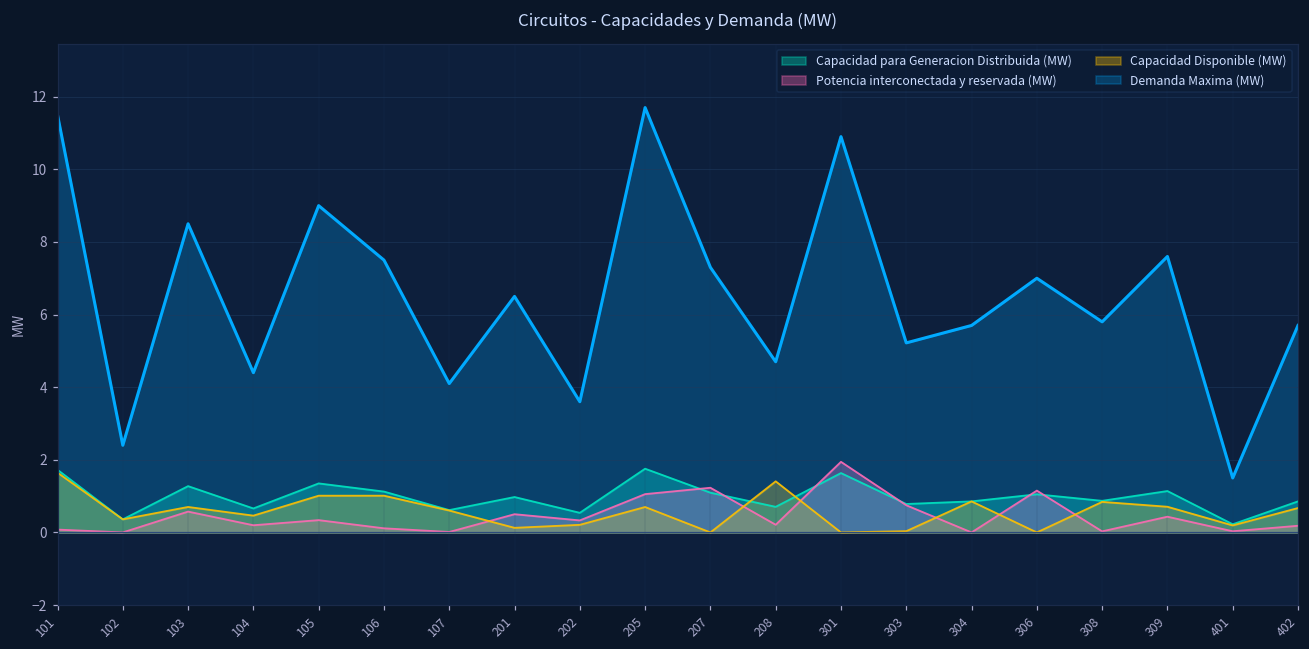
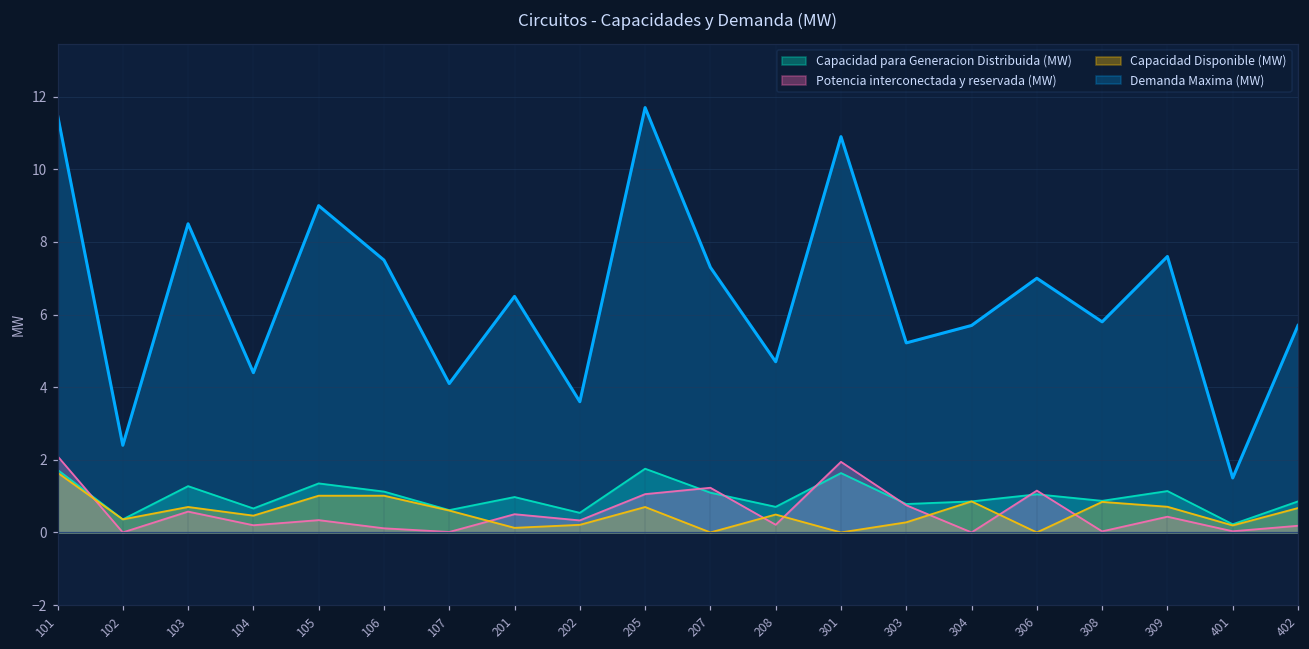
Potencia interconectada y reservada (MW), 101: 0.1 -> 2.1
Capacidad Disponible (MW), 208: 1.4 -> 0.5
Capacidad Disponible (MW), 303: 0.0 -> 0.3
